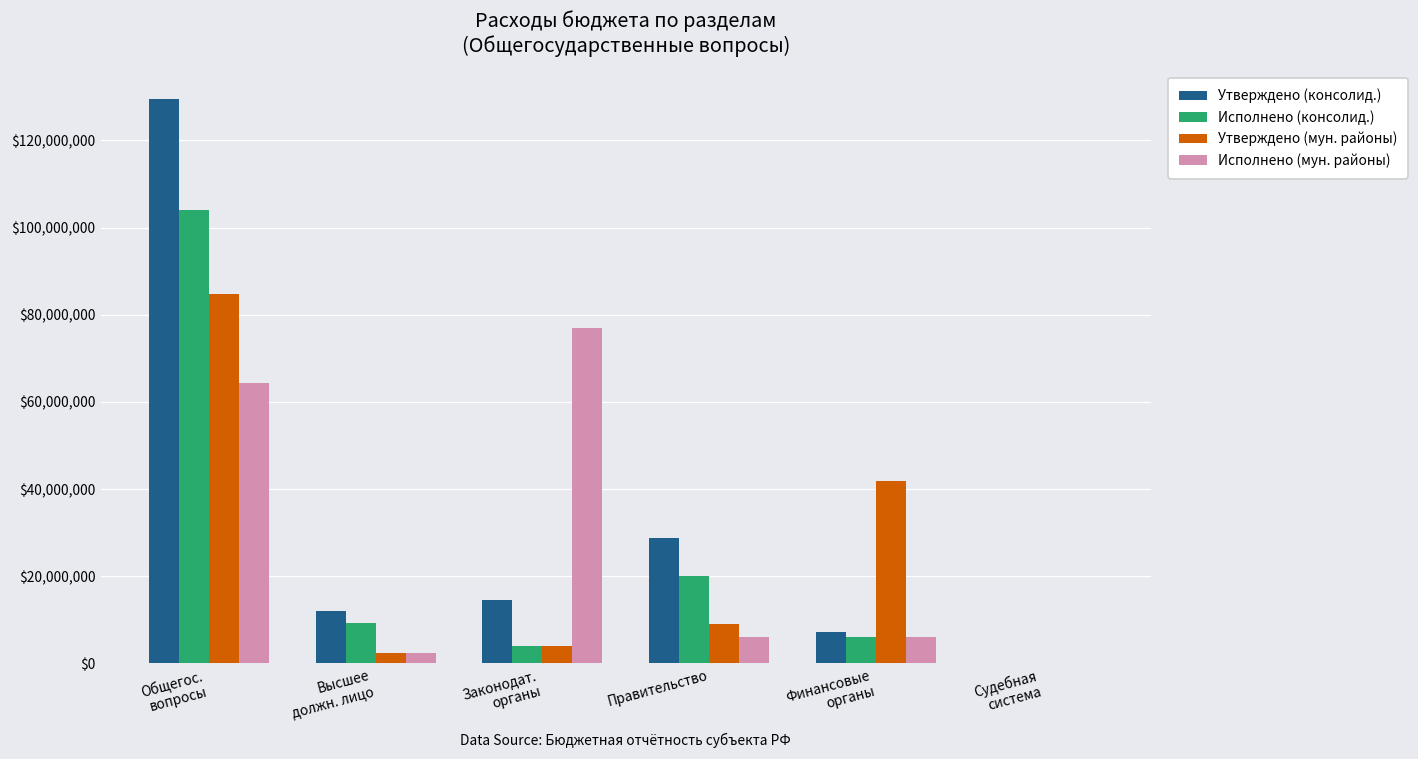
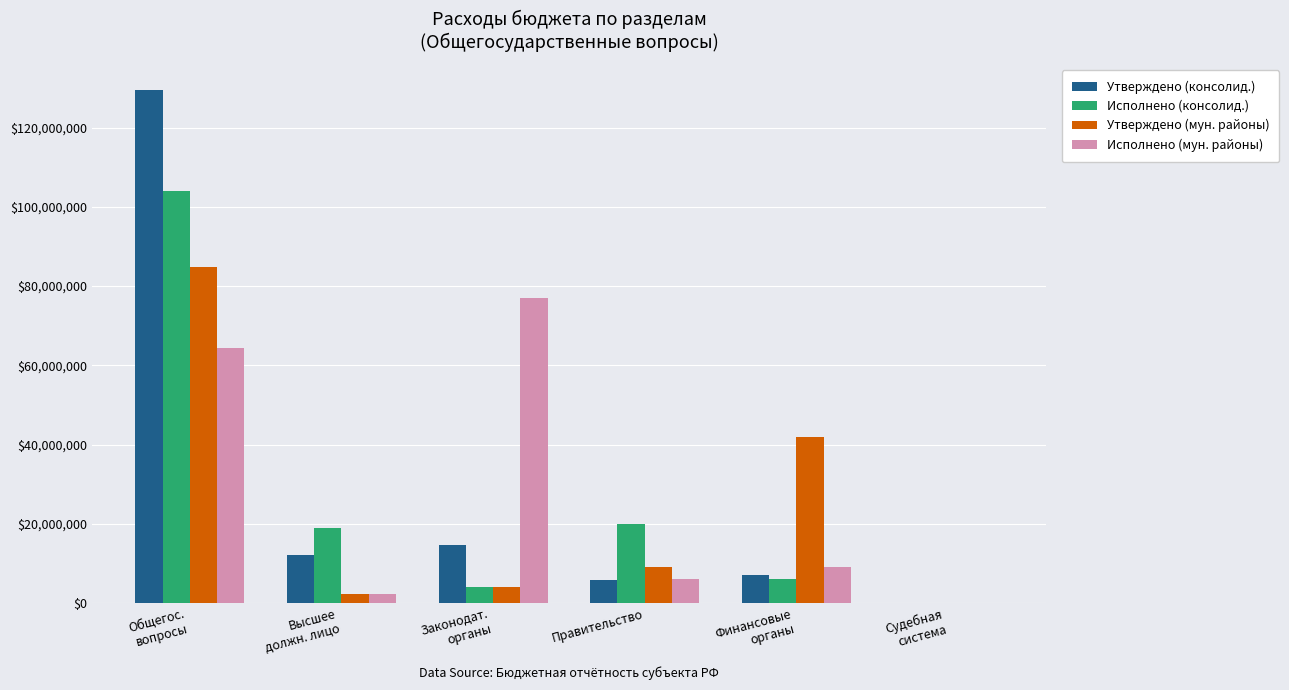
Исполнено (консолид.), Высшее должн. лицо: $9,000,000 -> $19,000,000
Утверждено (консолид.), Правительство: $29,000,000 -> $6,000,000
Исполнено (мун. районы), Финансовые органы: $6,000,000 -> $9,000,000
